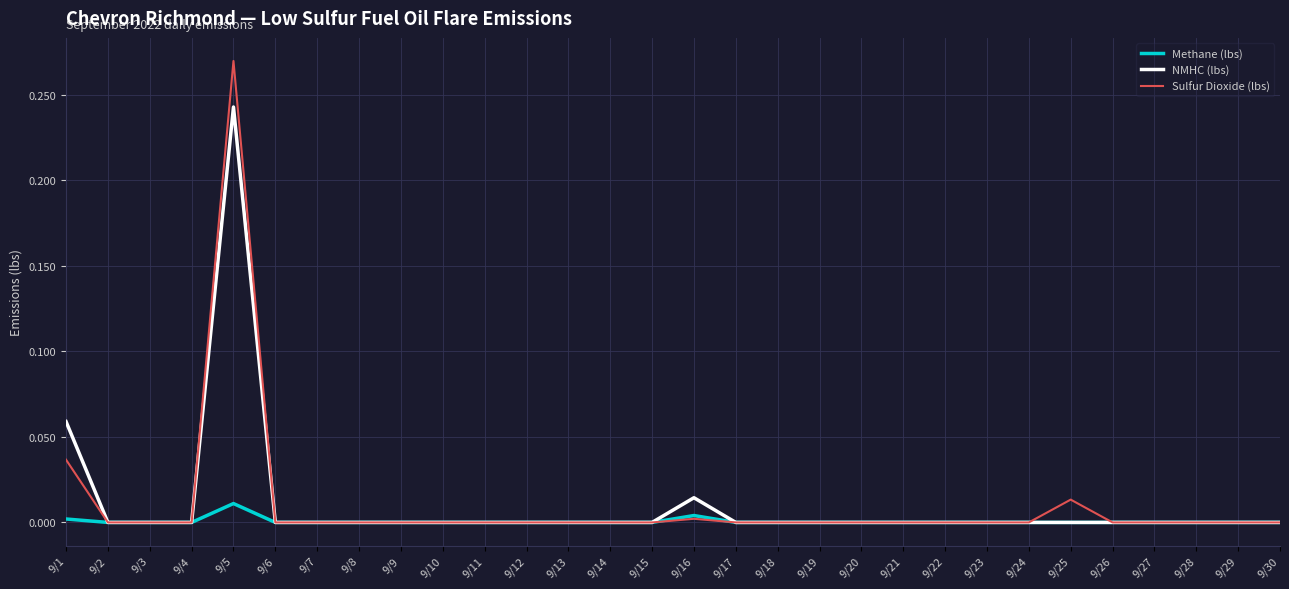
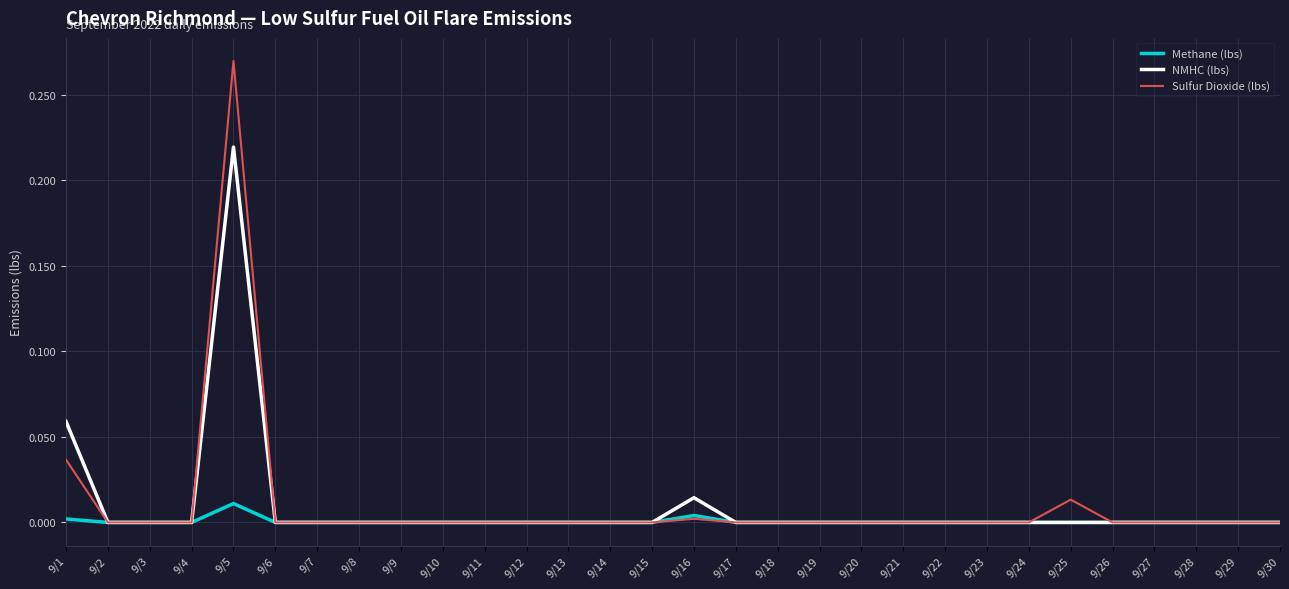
NMHC (lbs), 9/5: 0.243 -> 0.220
